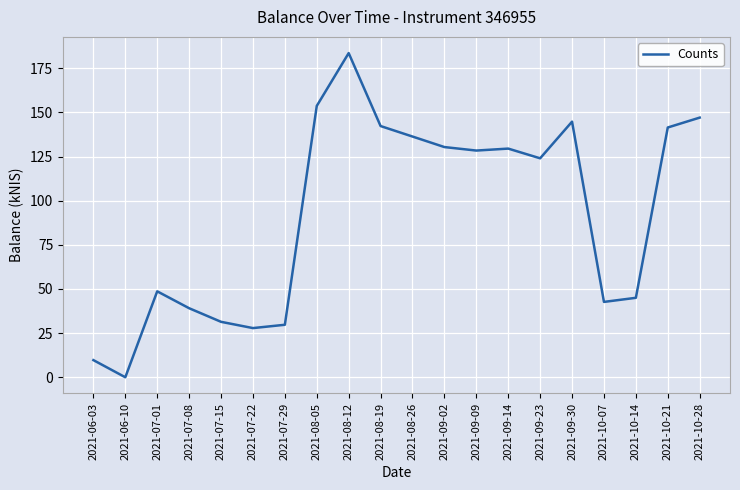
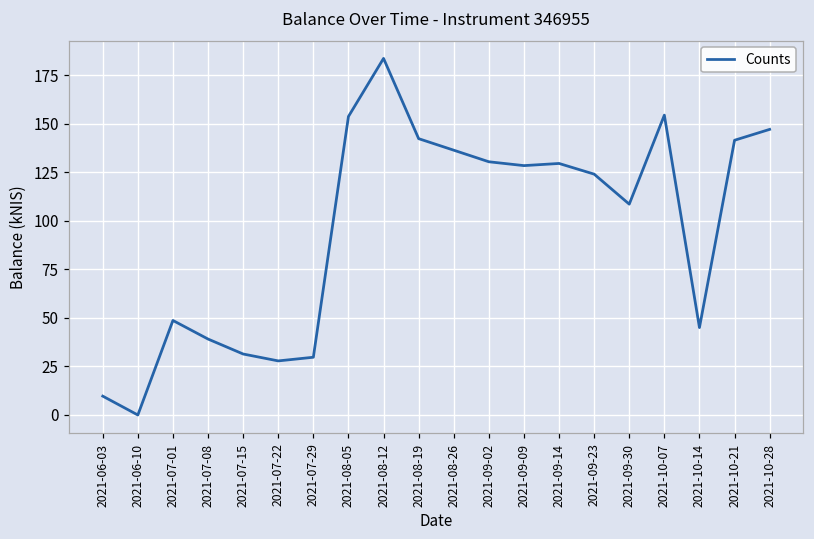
2021-09-30: 145 -> 109
2021-10-07: 43 -> 154
